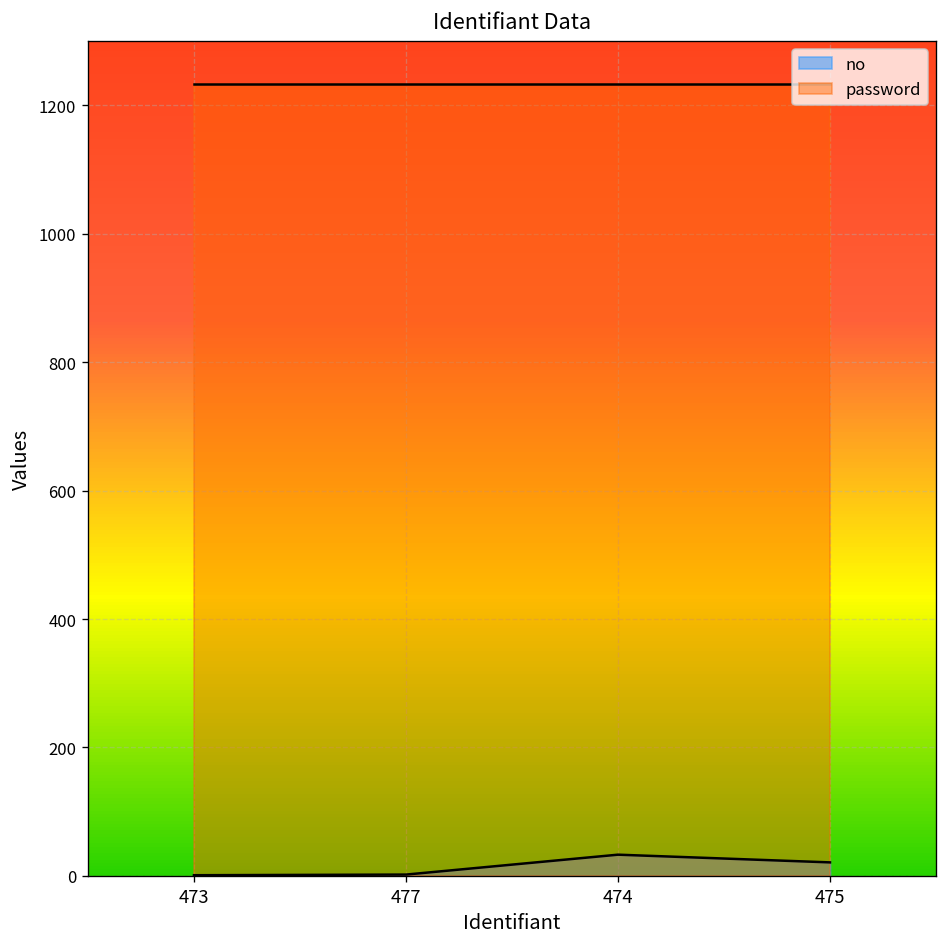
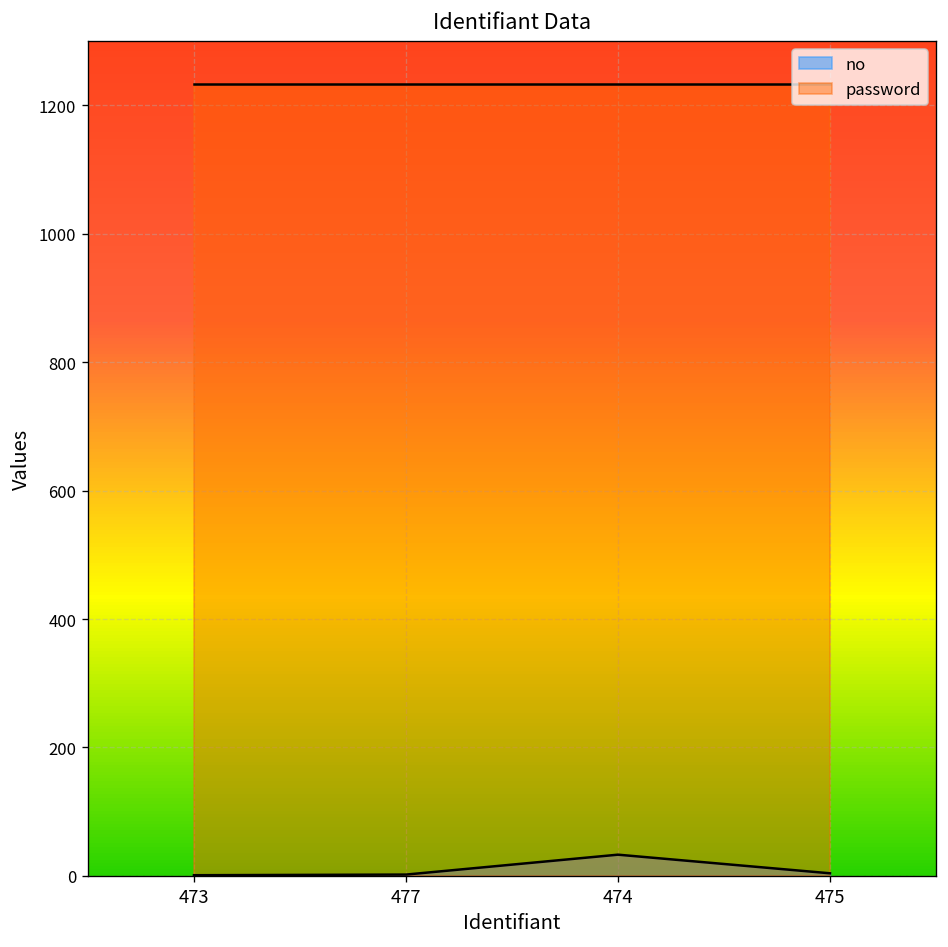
no, 475: 20 -> 0
